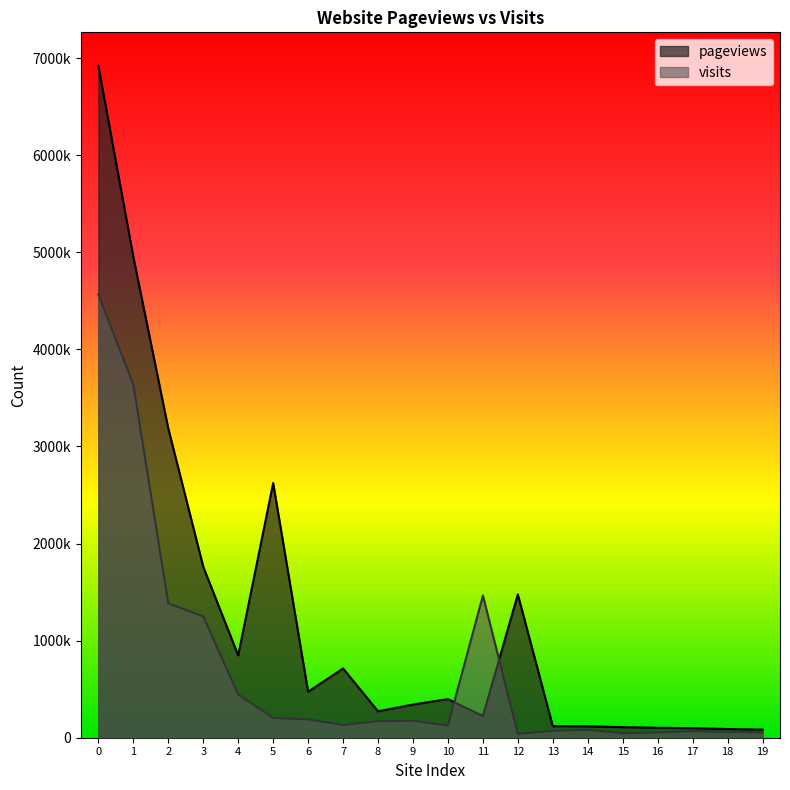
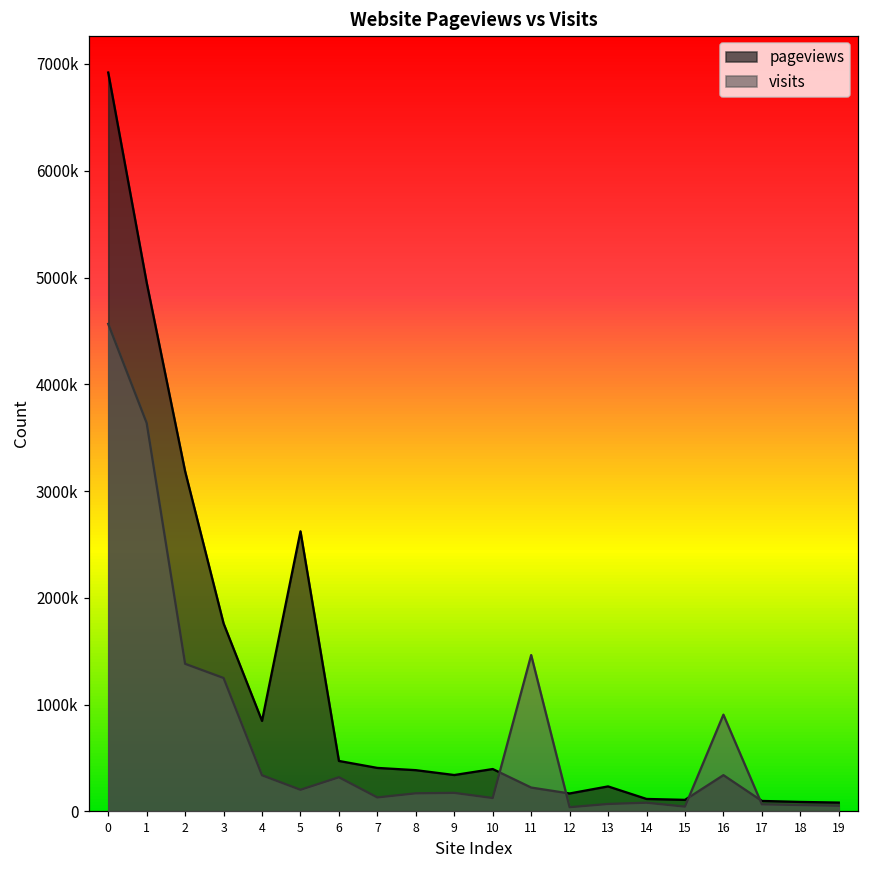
visits, 4: 400000 -> 300000
visits, 6: 200000 -> 300000
pageviews, 7: 700000 -> 400000
pageviews, 8: 300000 -> 400000
pageviews, 12: 1500000 -> 200000
pageviews, 13: 100000 -> 200000
pageviews, 16: 100000 -> 300000
visits, 16: 100000 -> 900000
